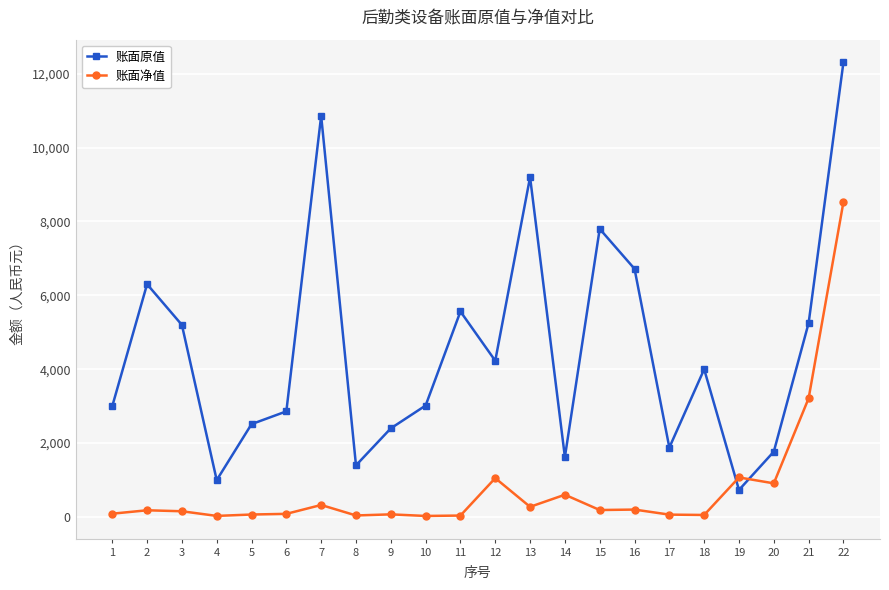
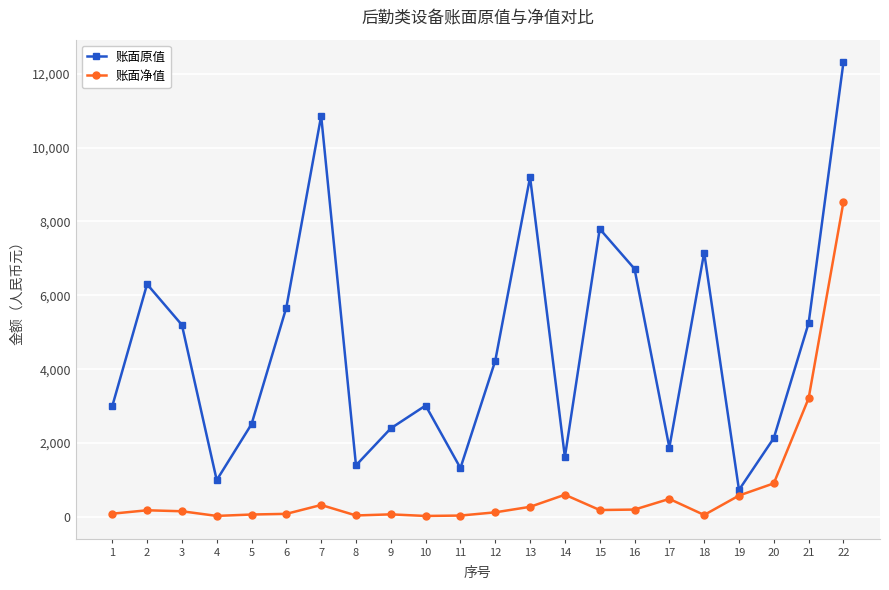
账面原值, 6: 2,900 -> 5,700
账面原值, 11: 5,600 -> 1,300
账面净值, 12: 1,100 -> 100
账面净值, 17: 100 -> 500
账面原值, 18: 4,000 -> 7,200
账面净值, 19: 1,100 -> 600
账面原值, 20: 1,800 -> 2,100
